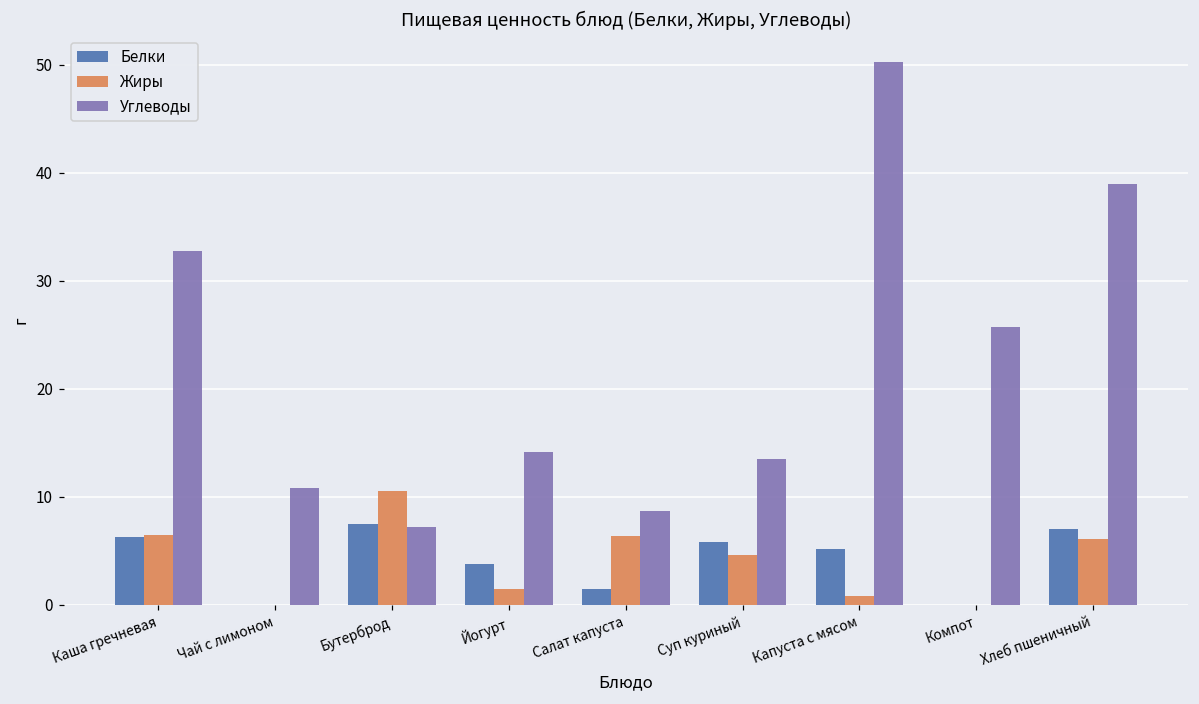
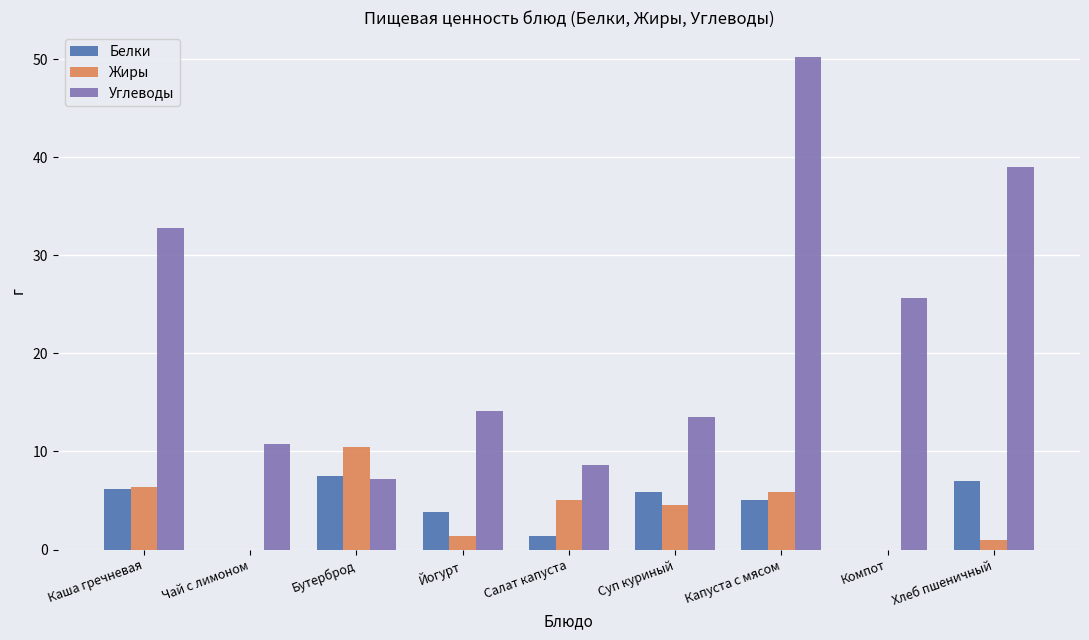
Жиры, Салат капуста: 6 -> 5
Жиры, Капуста с мясом: 1 -> 6
Жиры, Хлеб пшеничный: 6 -> 1
